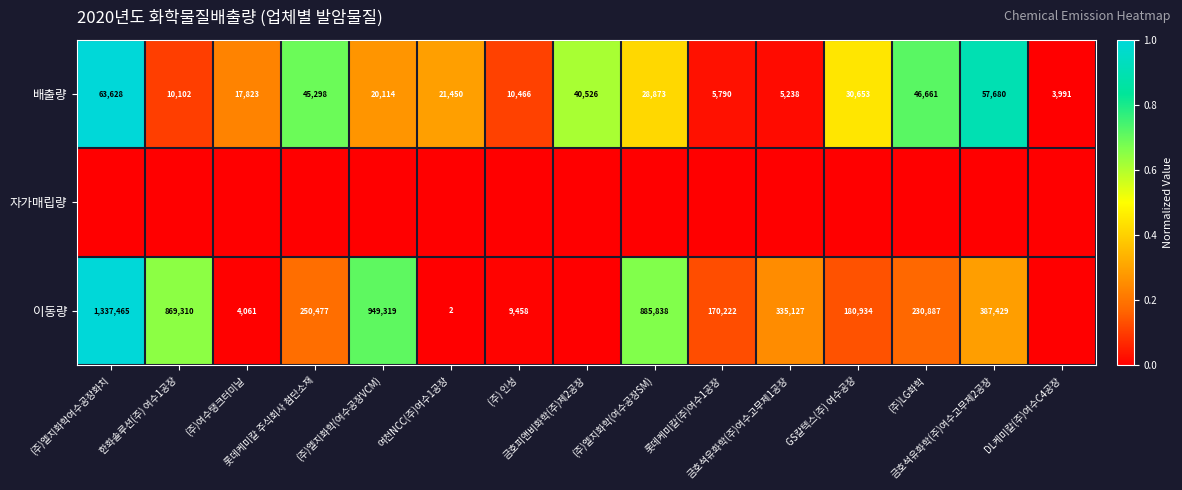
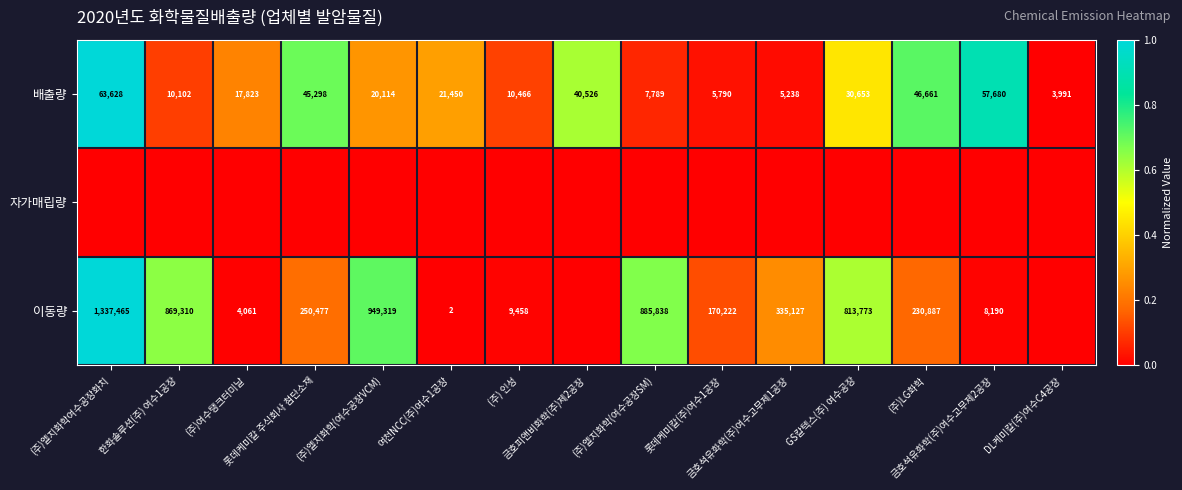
배출량, (주)엘지화학(여수공장SM): 28,873 -> 7,789
이동량, GS칼텍스(주) 여수공장: 180,934 -> 813,773
이동량, 금호석유화학(주)여수고무제2공장: 387,429 -> 8,190
